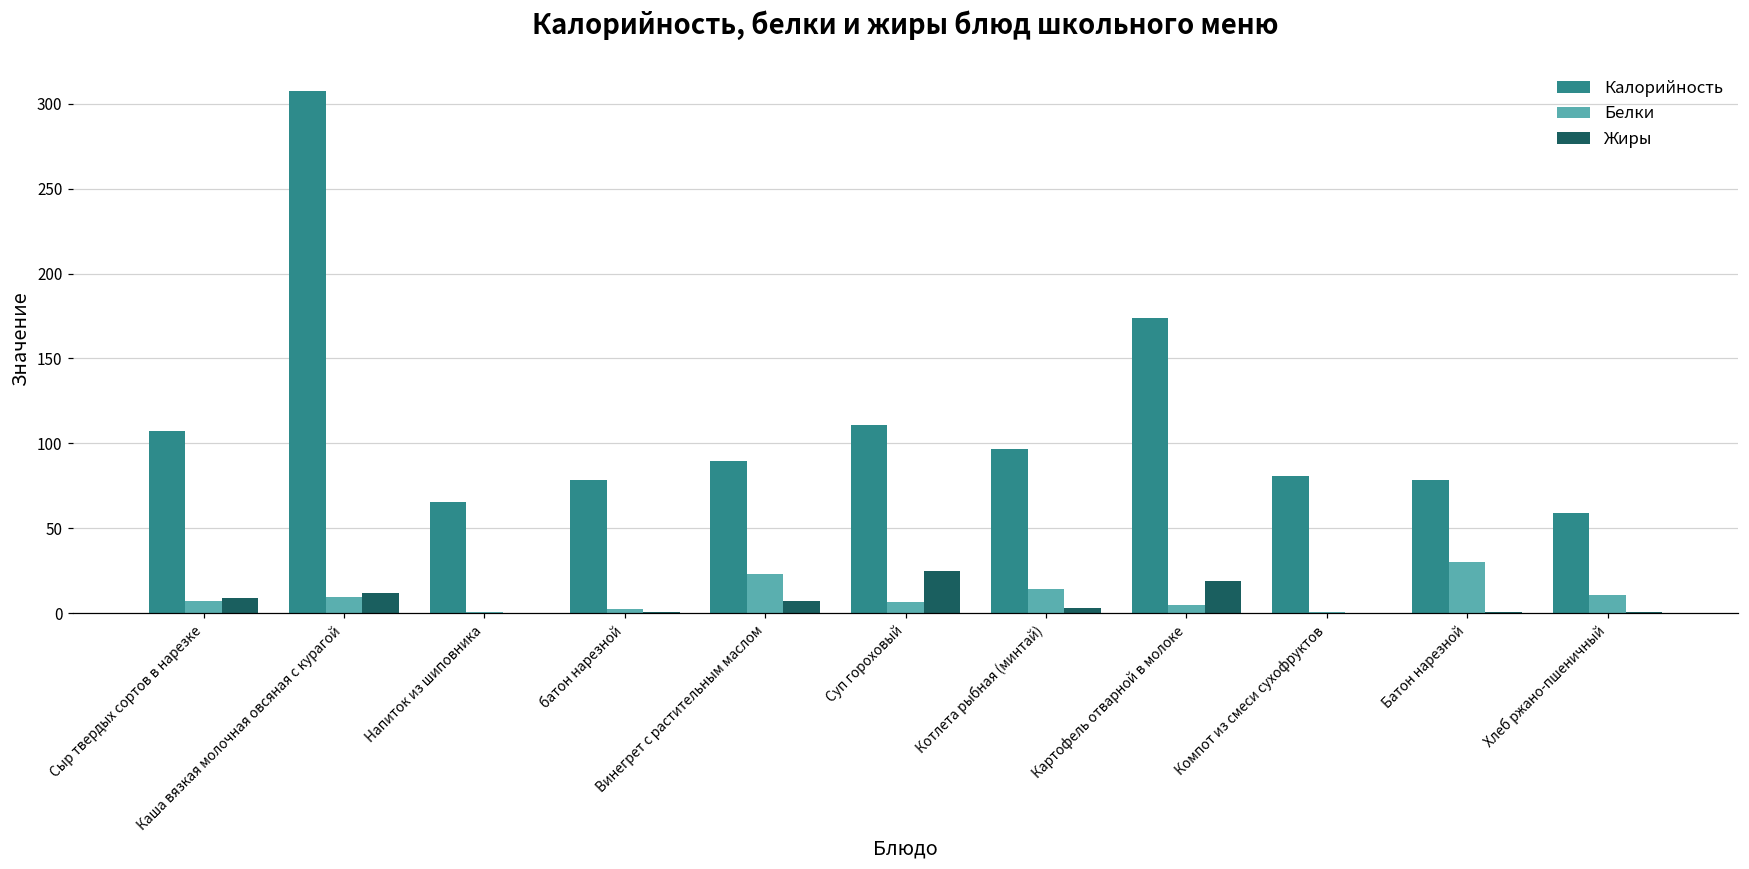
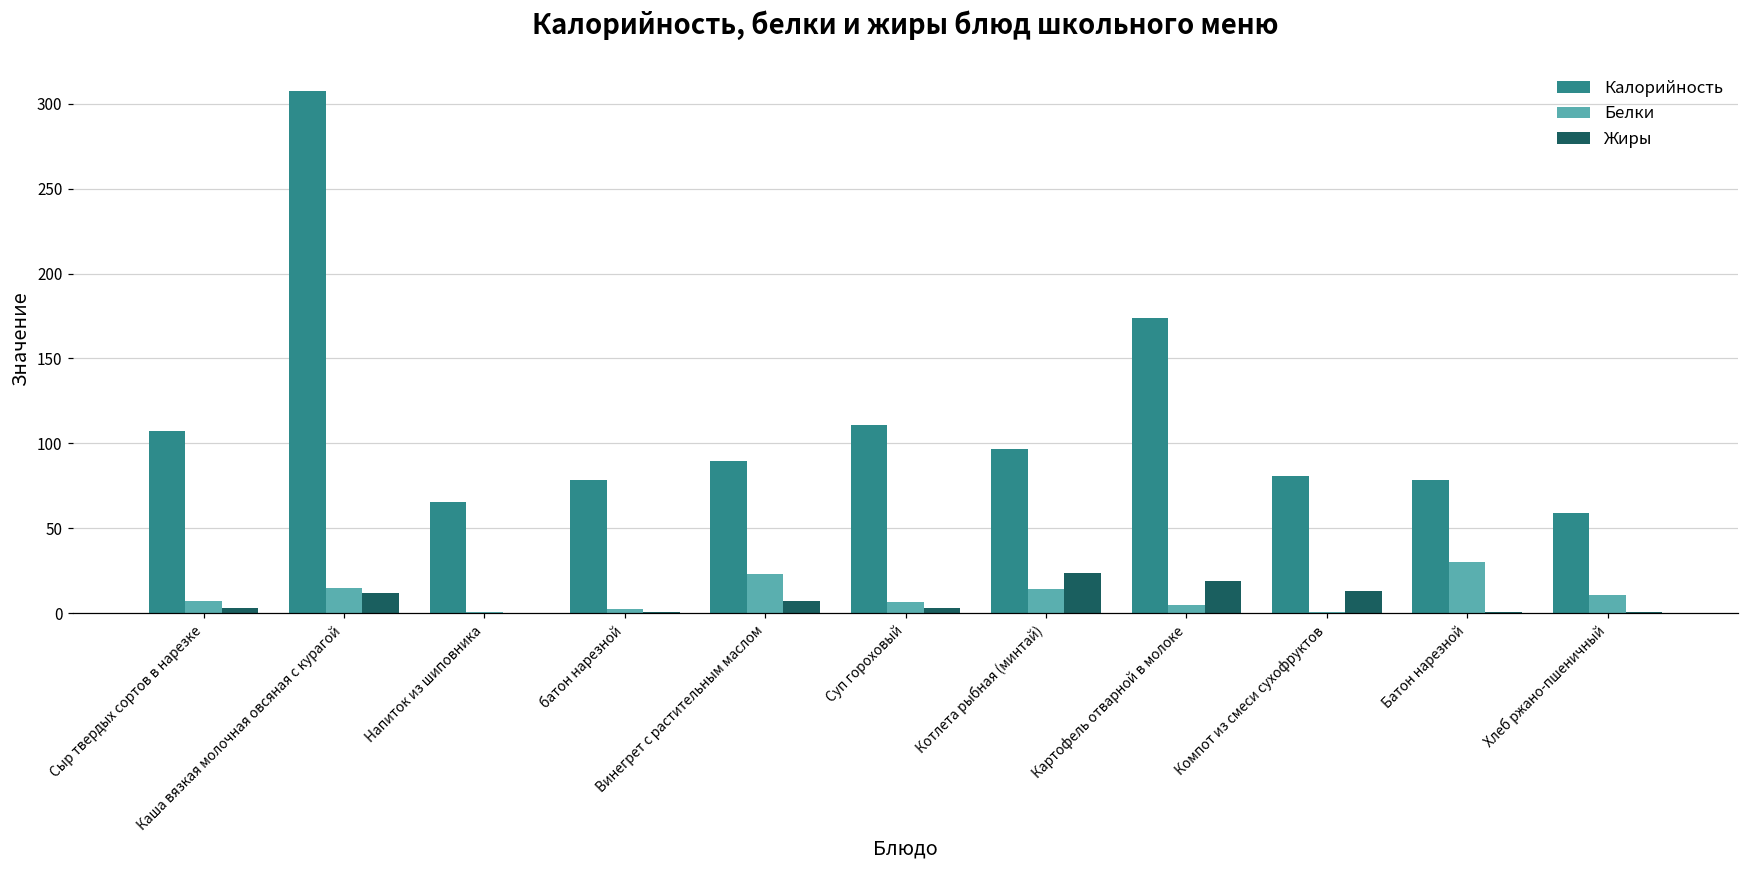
Жиры, Сыр твердых сортов в нарезке: 9 -> 3
Белки, Каша вязкая молочная овсяная с курагой: 10 -> 15
Жиры, Суп гороховый: 25 -> 3
Жиры, Котлета рыбная (минтай): 3 -> 24
Жиры, Компот из смеси сухофруктов: 0 -> 13
